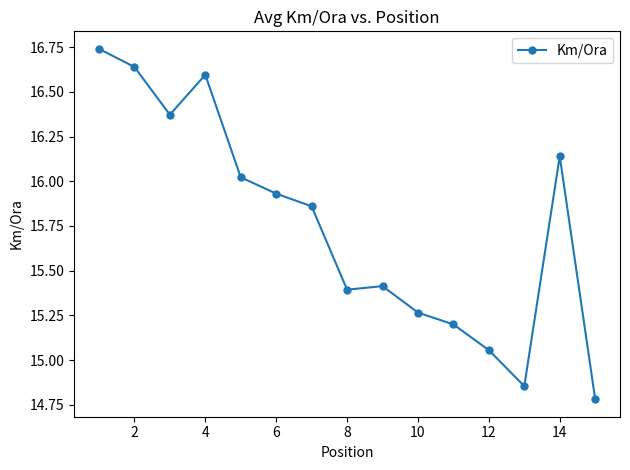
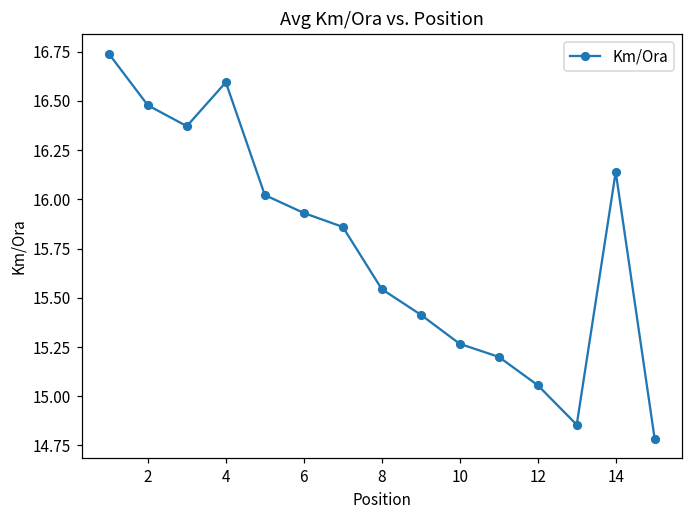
2: 16.64 -> 16.48
8: 15.39 -> 15.54
